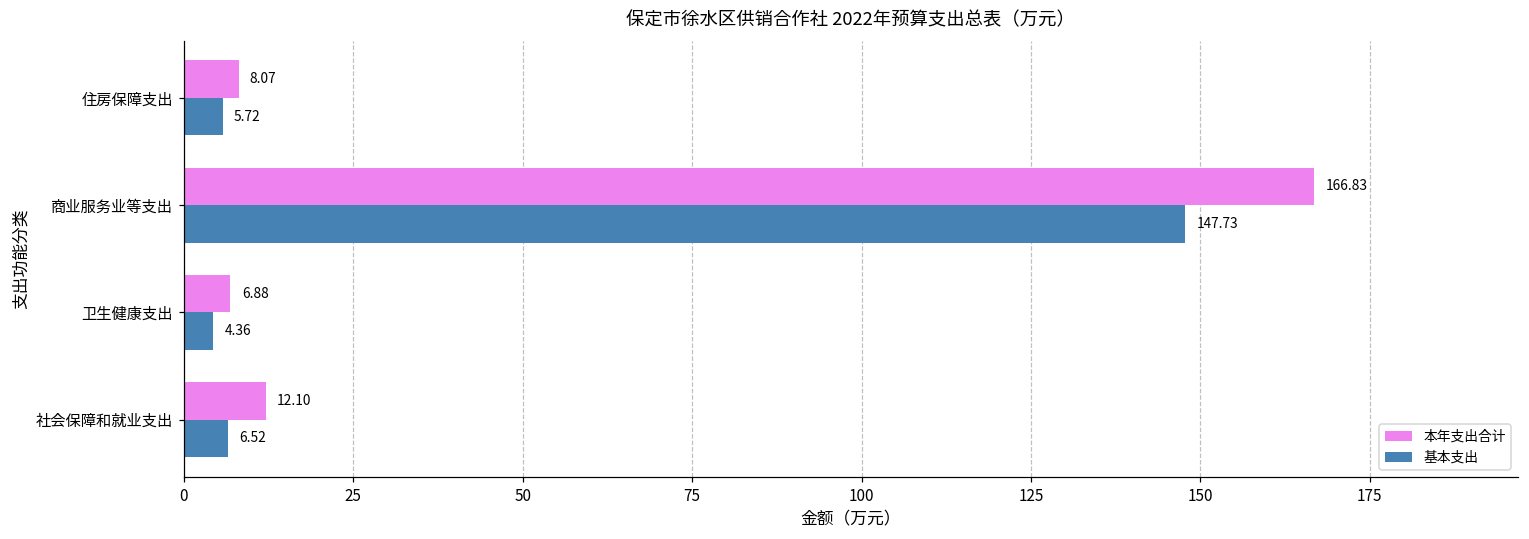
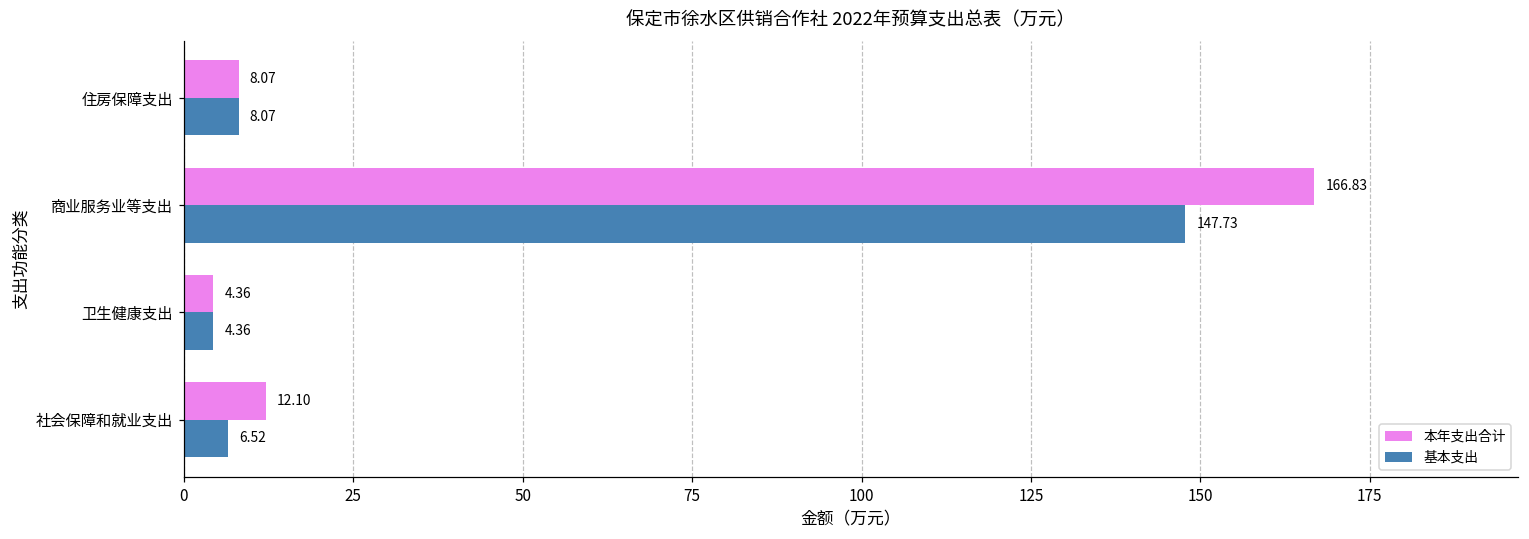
基本支出, 住房保障支出: 5.72 -> 8.07
本年支出合计, 卫生健康支出: 6.88 -> 4.36
